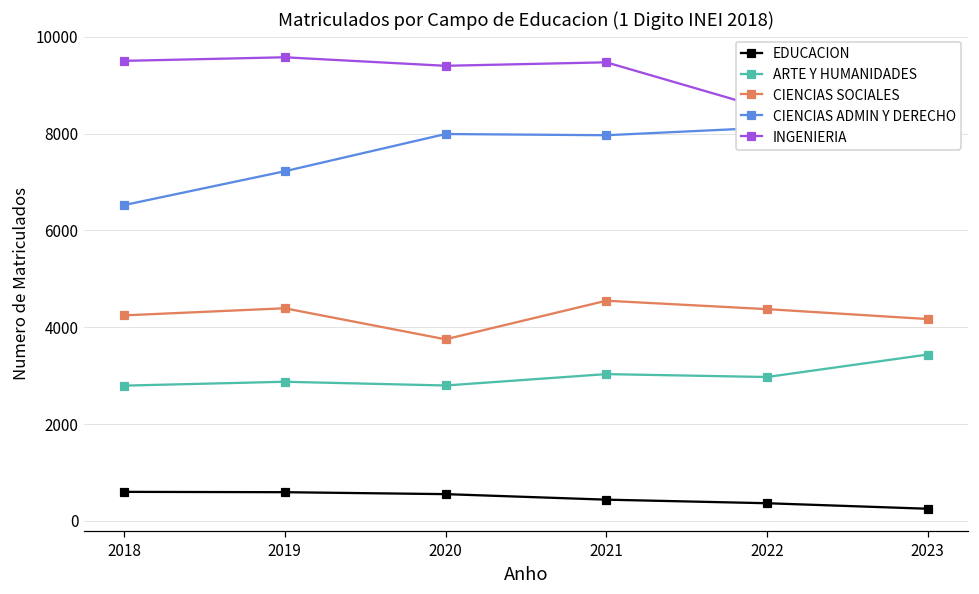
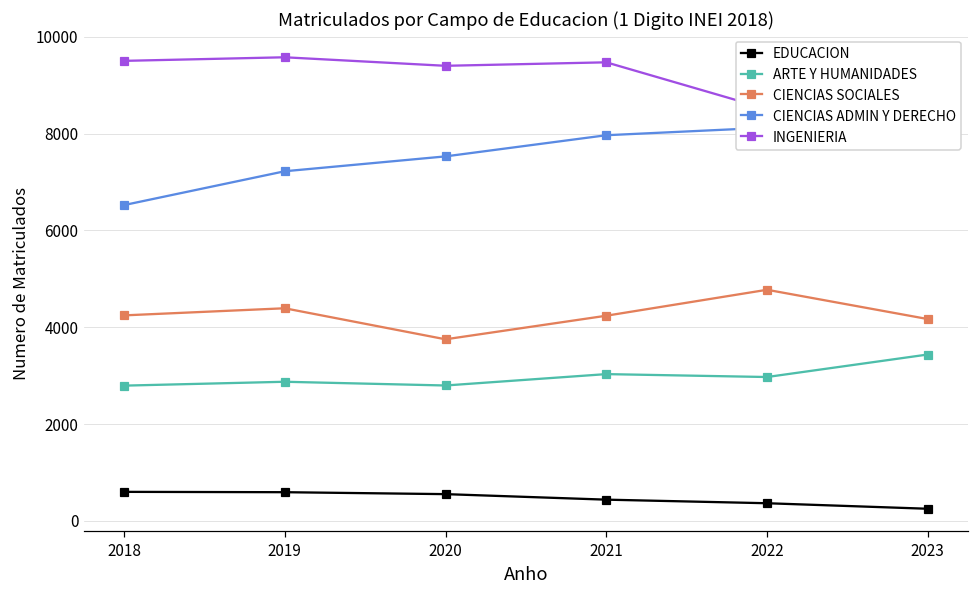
CIENCIAS ADMIN Y DERECHO, 2020: 8000 -> 7500
CIENCIAS SOCIALES, 2021: 4500 -> 4200
CIENCIAS SOCIALES, 2022: 4400 -> 4800
